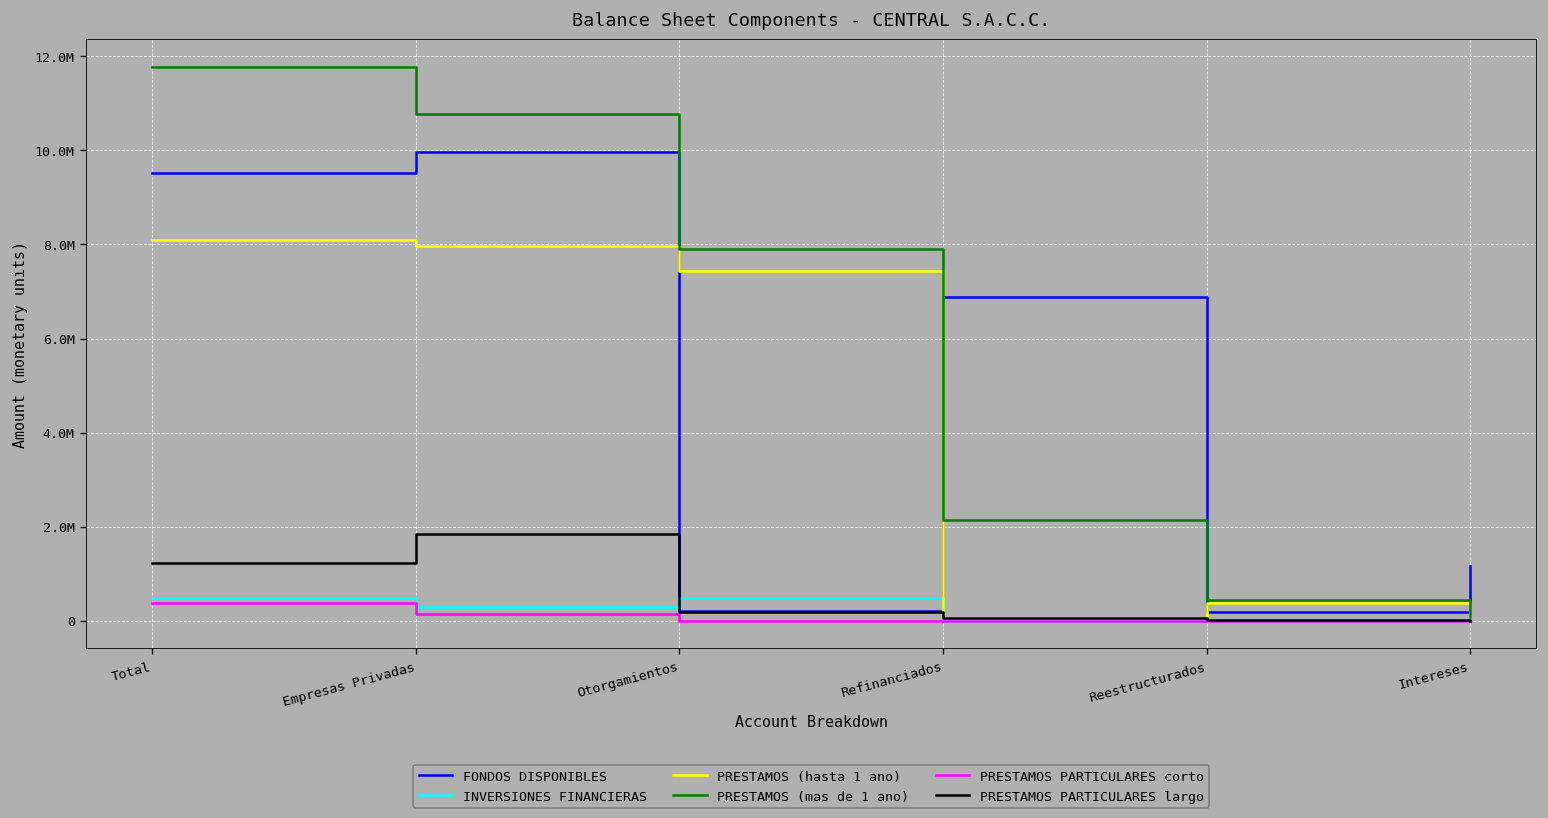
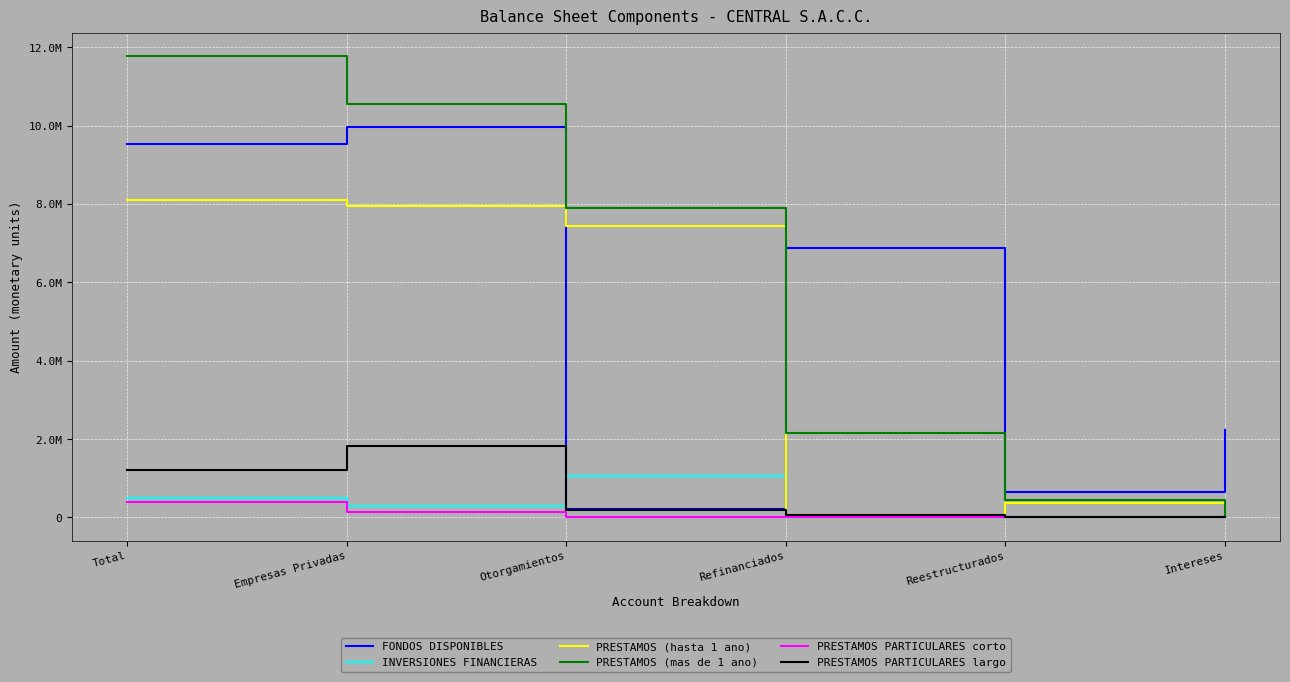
PRESTAMOS (mas de 1 ano), Empresas Privadas: 10800000 -> 10600000
INVERSIONES FINANCIERAS, Otorgamientos: 500000 -> 1100000
FONDOS DISPONIBLES, Reestructurados: 200000 -> 600000
FONDOS DISPONIBLES, Intereses: 1200000 -> 2200000
